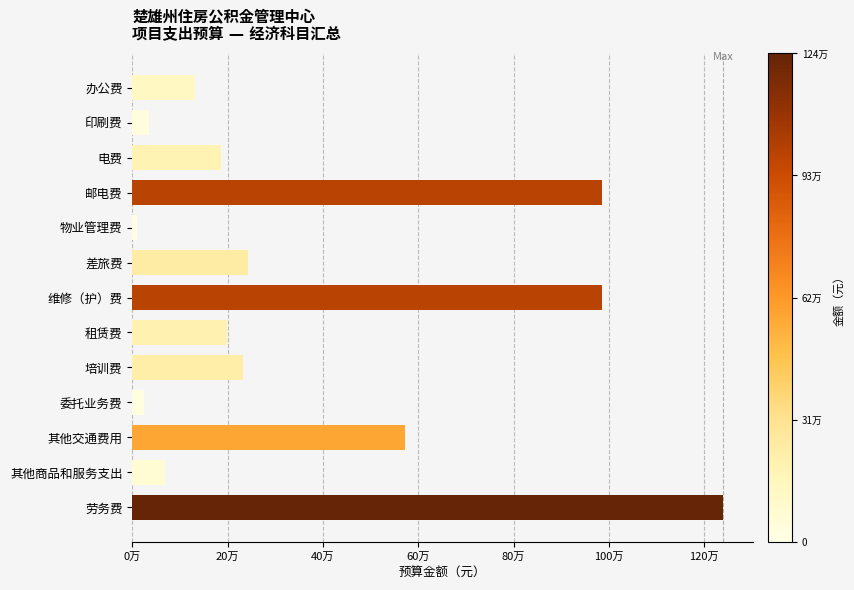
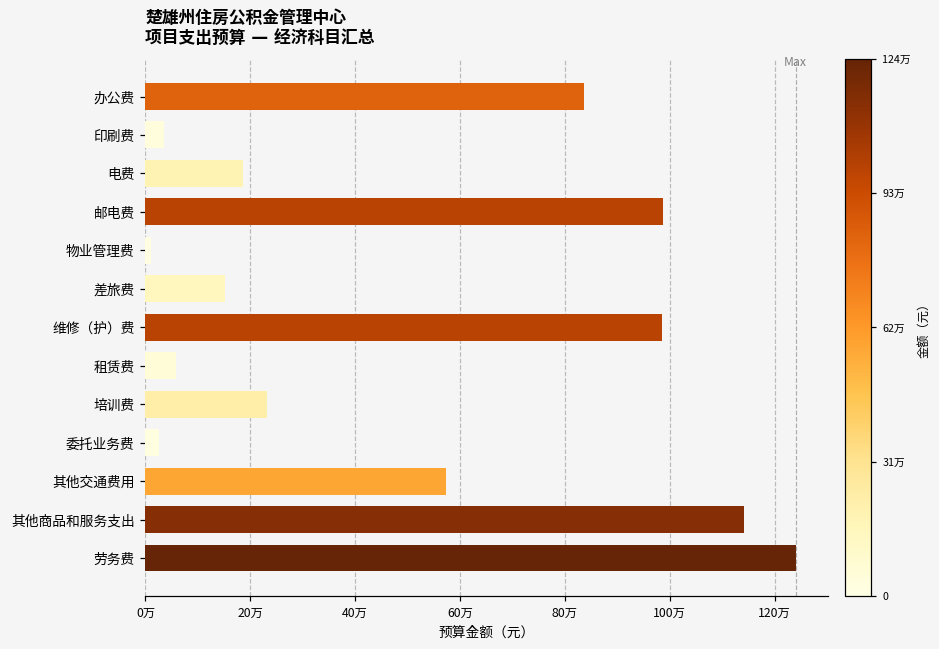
办公费: 13万 -> 84万
差旅费: 24万 -> 15万
租赁费: 20万 -> 6万
其他商品和服务支出: 7万 -> 114万
